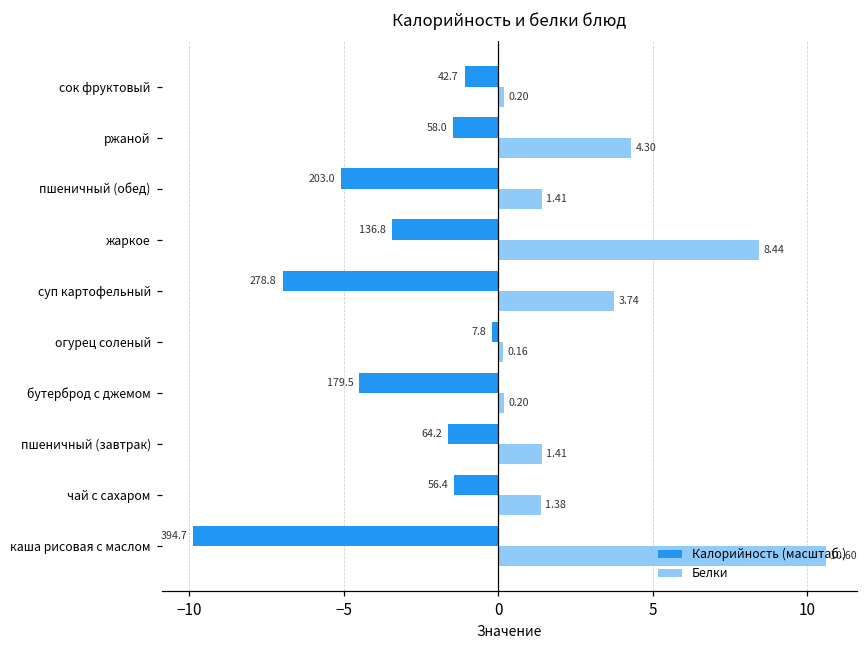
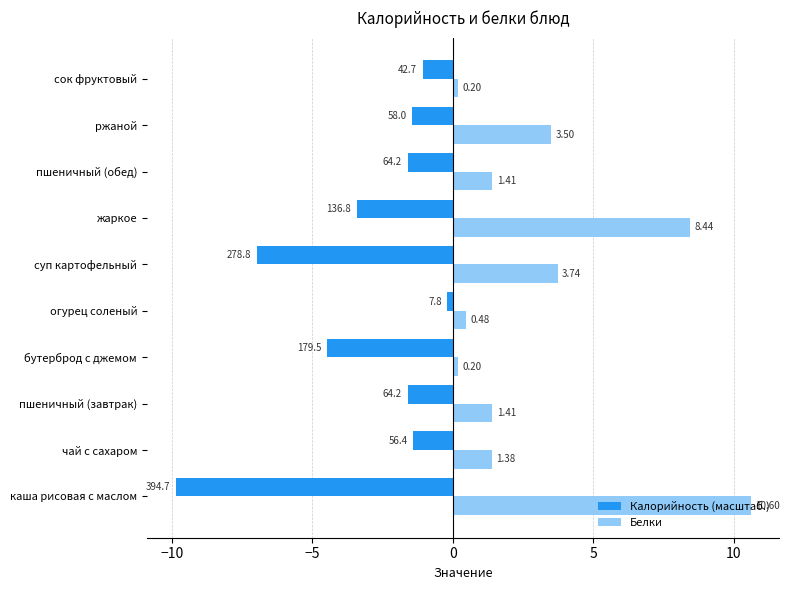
Белки, ржаной: 4.30 -> 3.50
Калорийность (масштаб.), пшеничный (обед): 203.0 -> 64.2
Белки, огурец соленый: 0.16 -> 0.48
